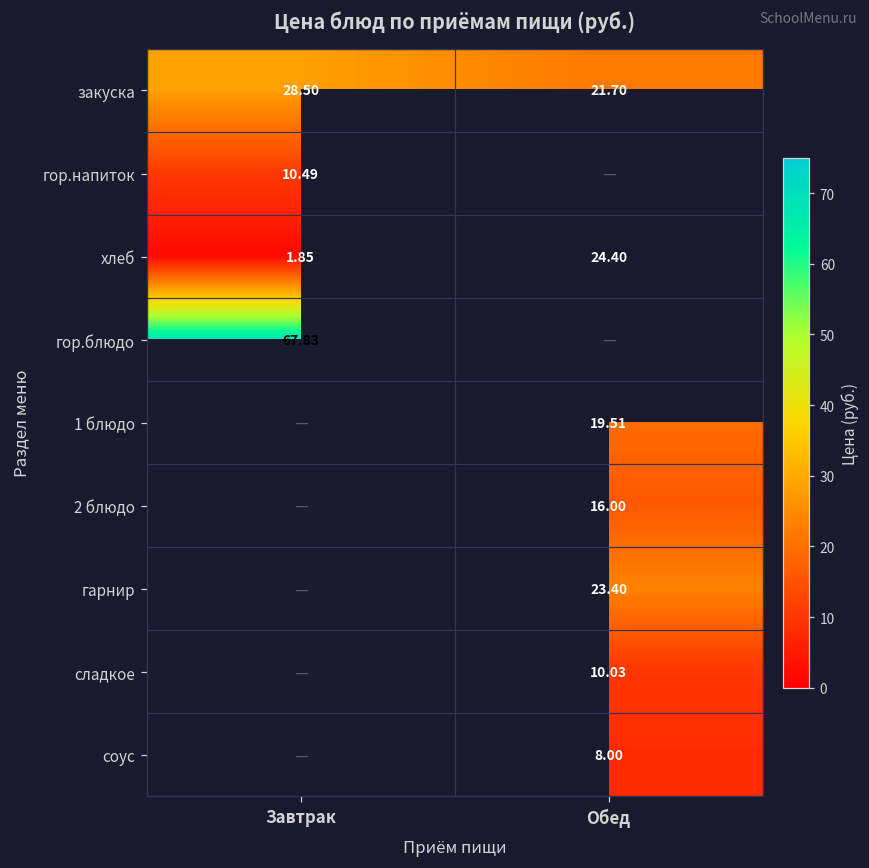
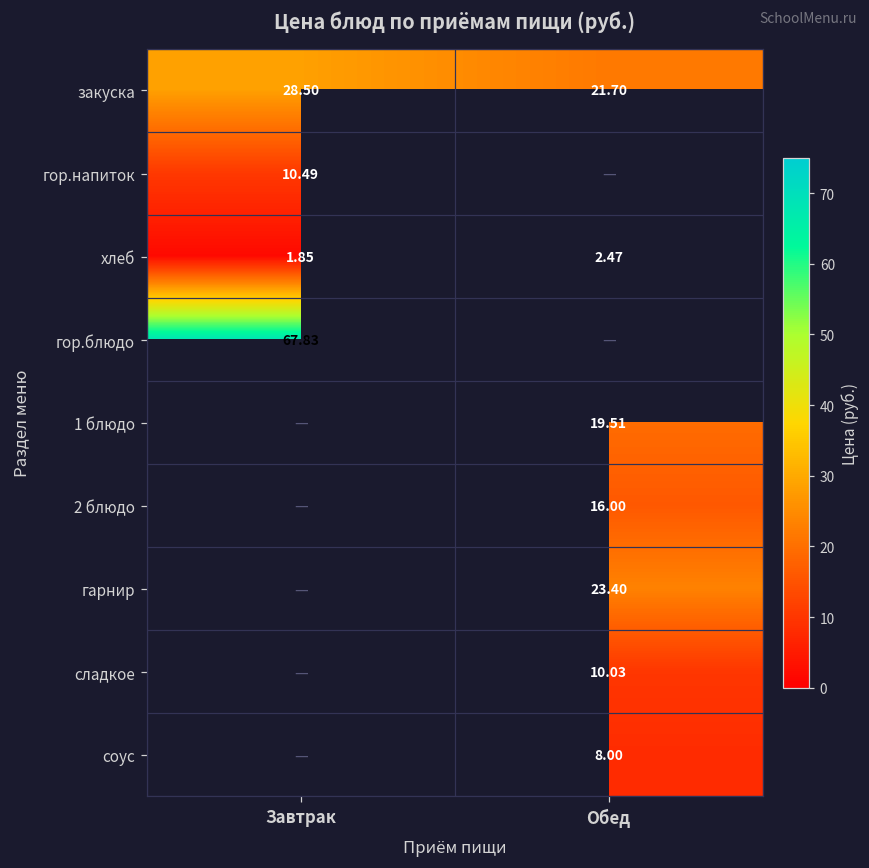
хлеб, Обед: 24.40 -> 2.47
